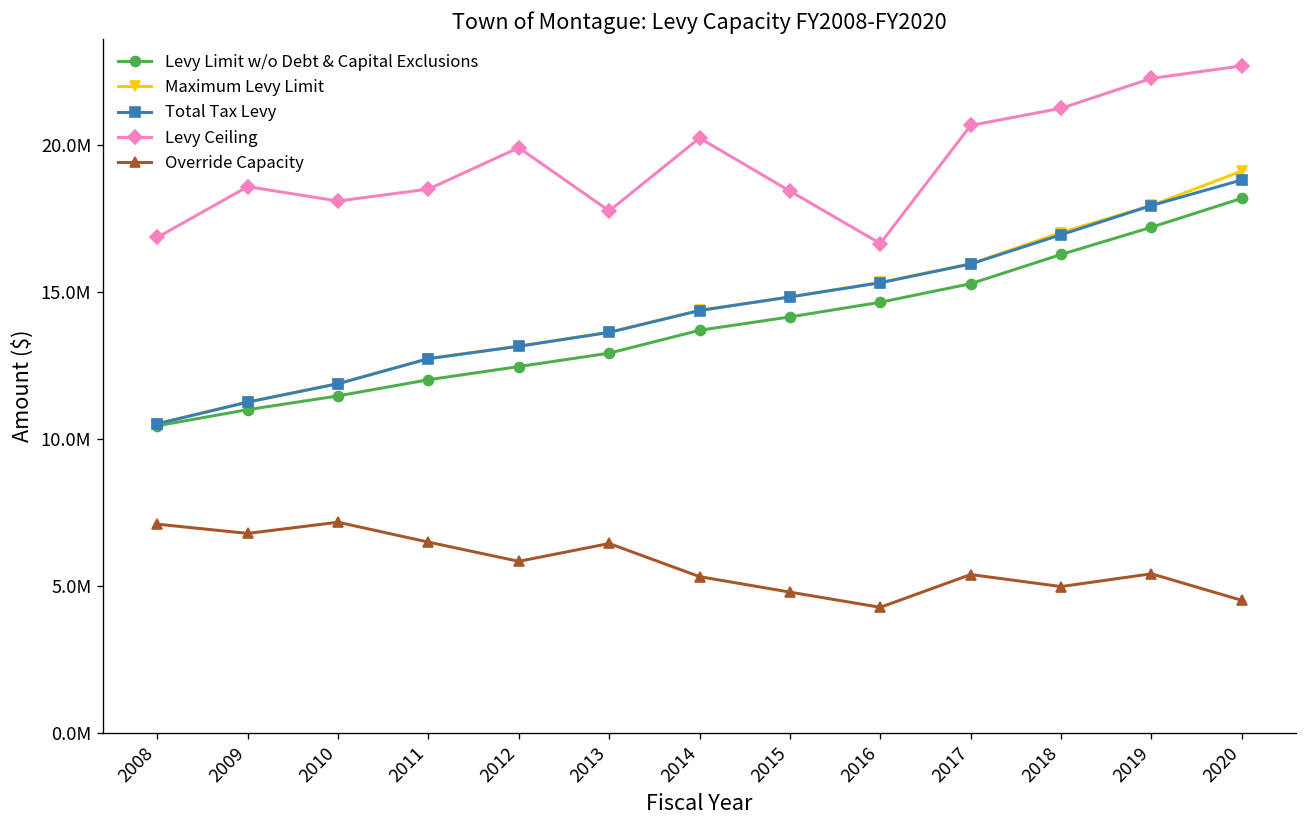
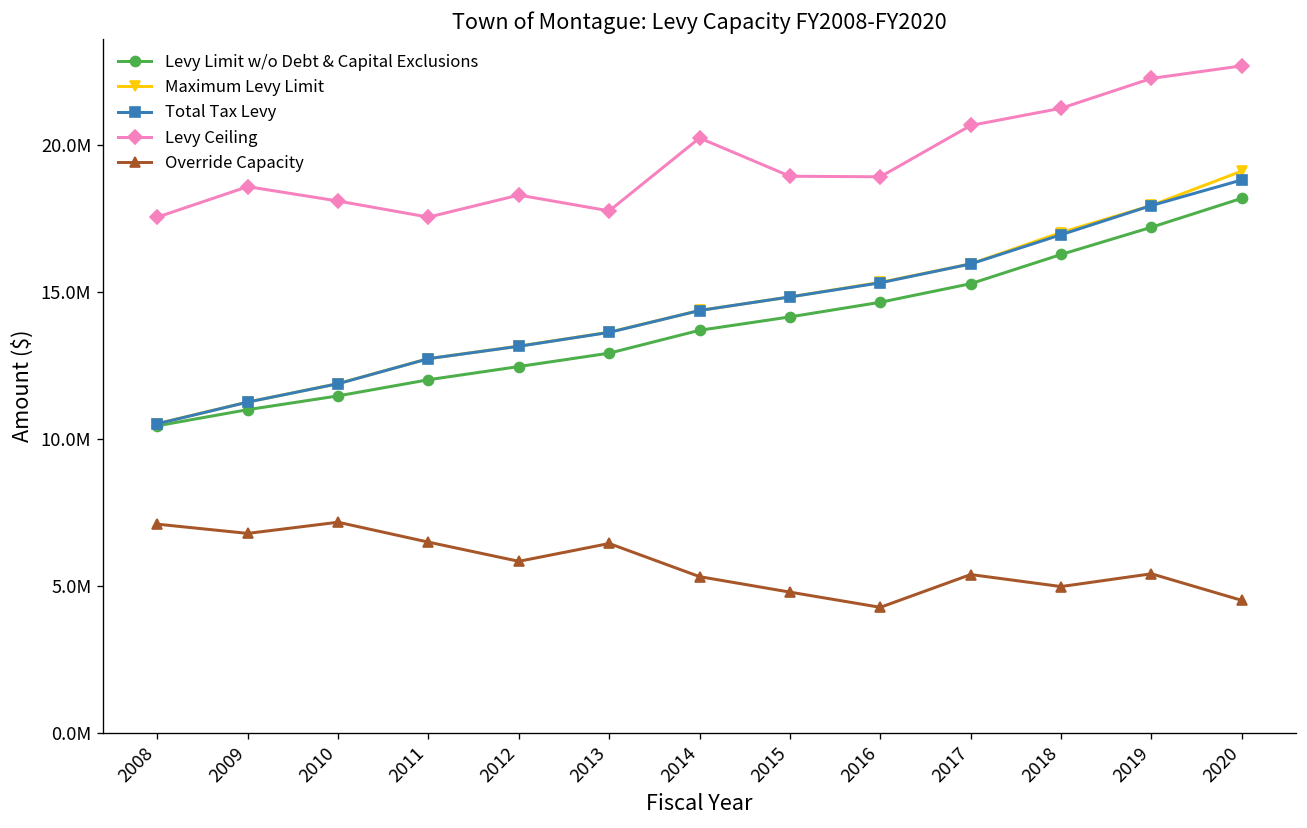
Levy Ceiling, 2008: 16800000 -> 17500000
Levy Ceiling, 2011: 18500000 -> 17500000
Levy Ceiling, 2012: 19900000 -> 18300000
Levy Ceiling, 2015: 18400000 -> 18900000
Levy Ceiling, 2016: 16600000 -> 18900000
